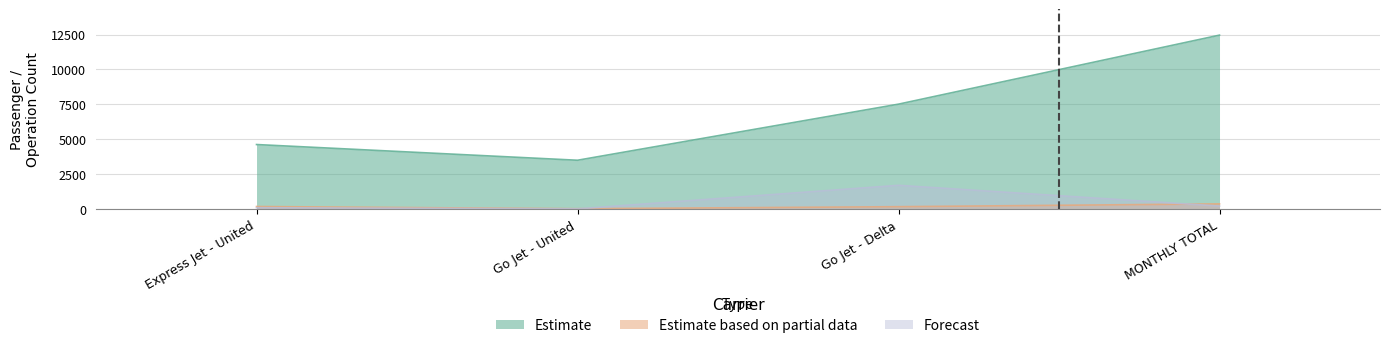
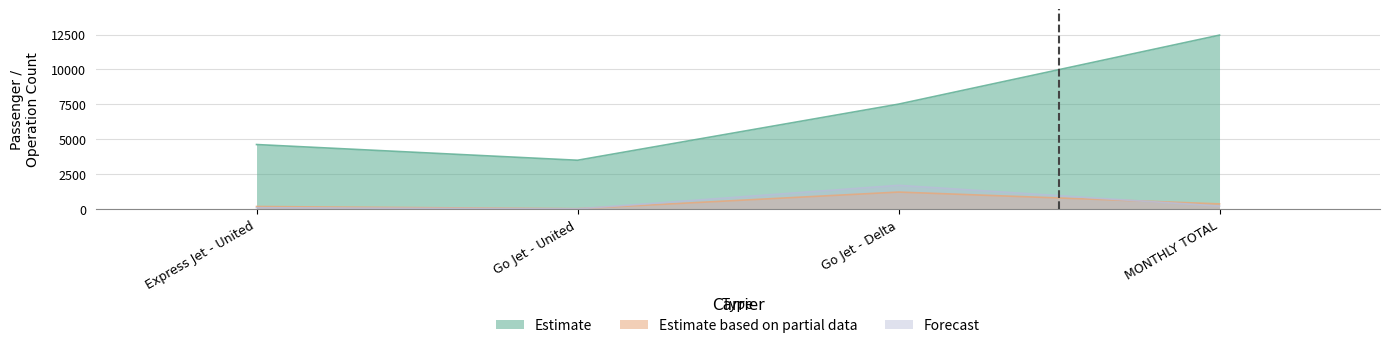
Estimate based on partial data, Go Jet - Delta: 200 -> 1200
